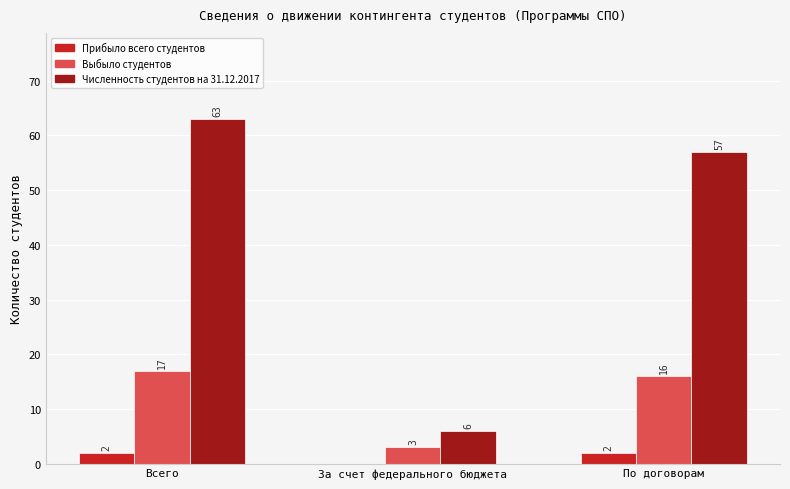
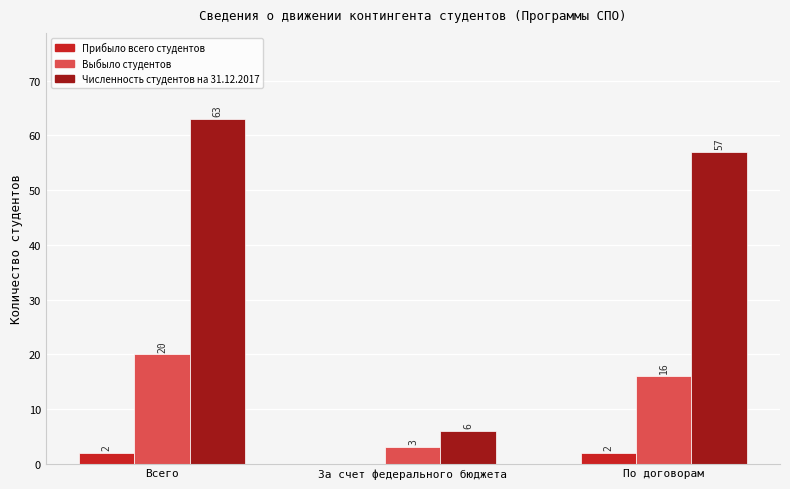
Выбыло студентов, Всего: 17 -> 20
